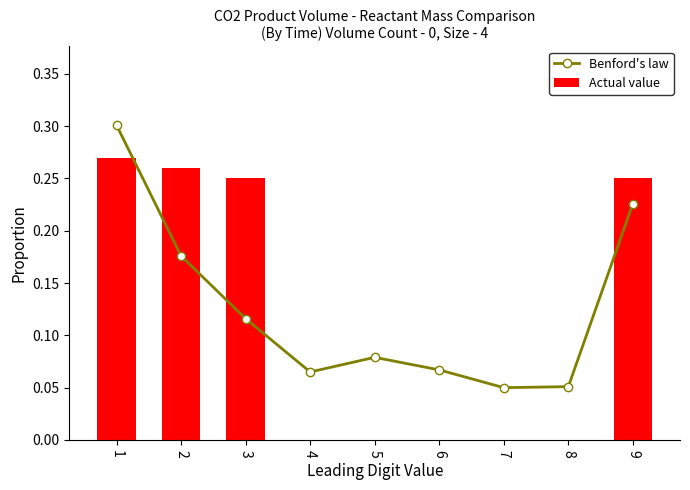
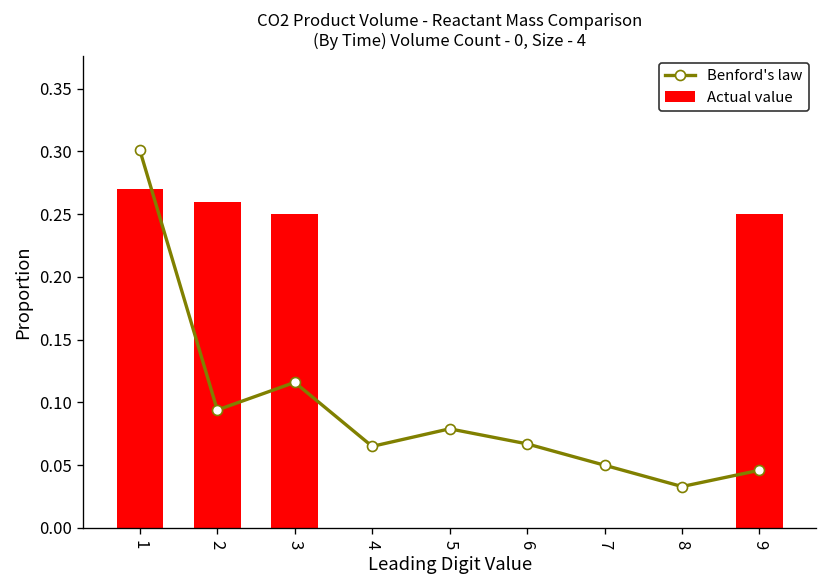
Benford's law, 2: 0.176 -> 0.094
Benford's law, 8: 0.051 -> 0.033
Benford's law, 9: 0.226 -> 0.046
